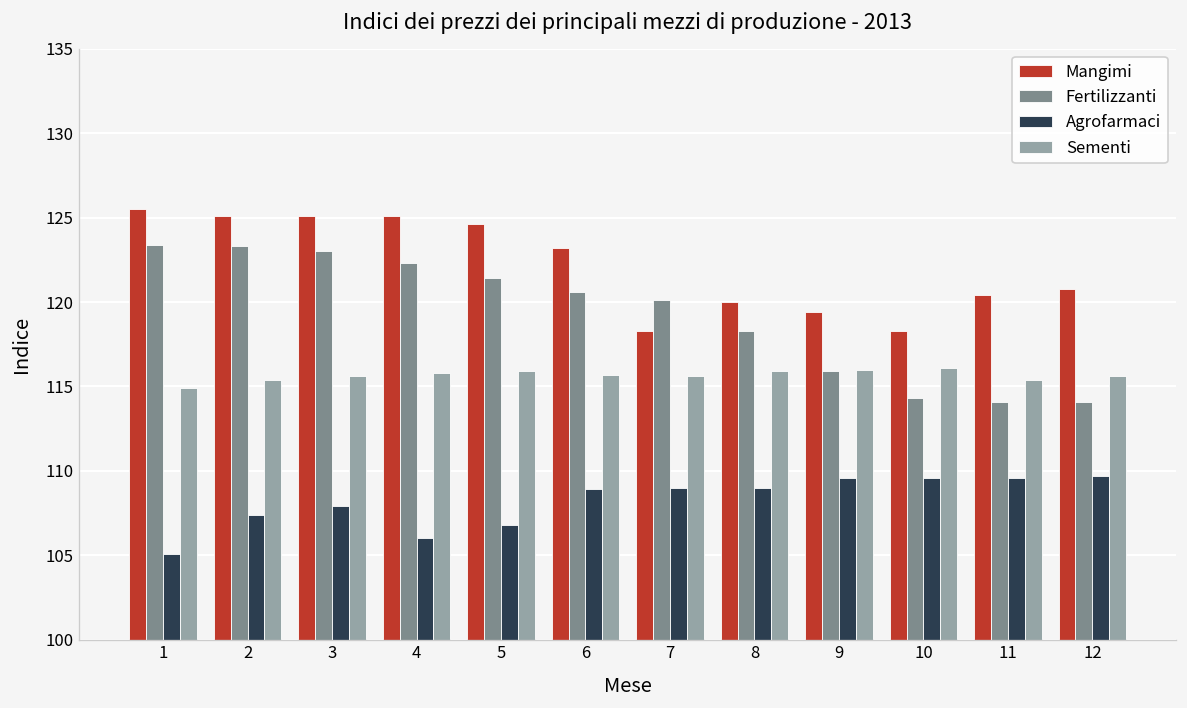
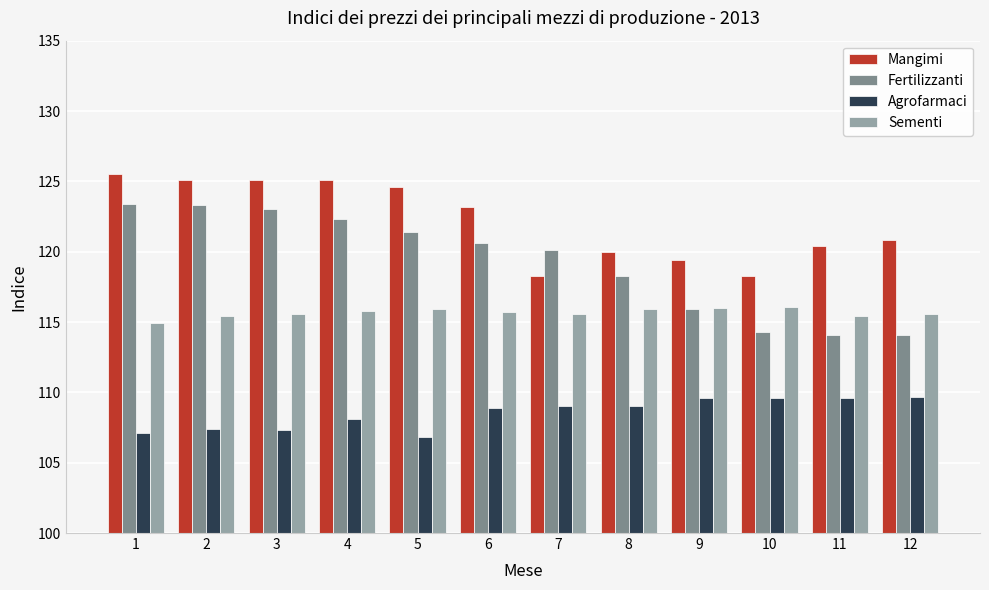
Agrofarmaci, 1: 105.1 -> 107.1
Agrofarmaci, 3: 107.9 -> 107.3
Agrofarmaci, 4: 106.0 -> 108.1
